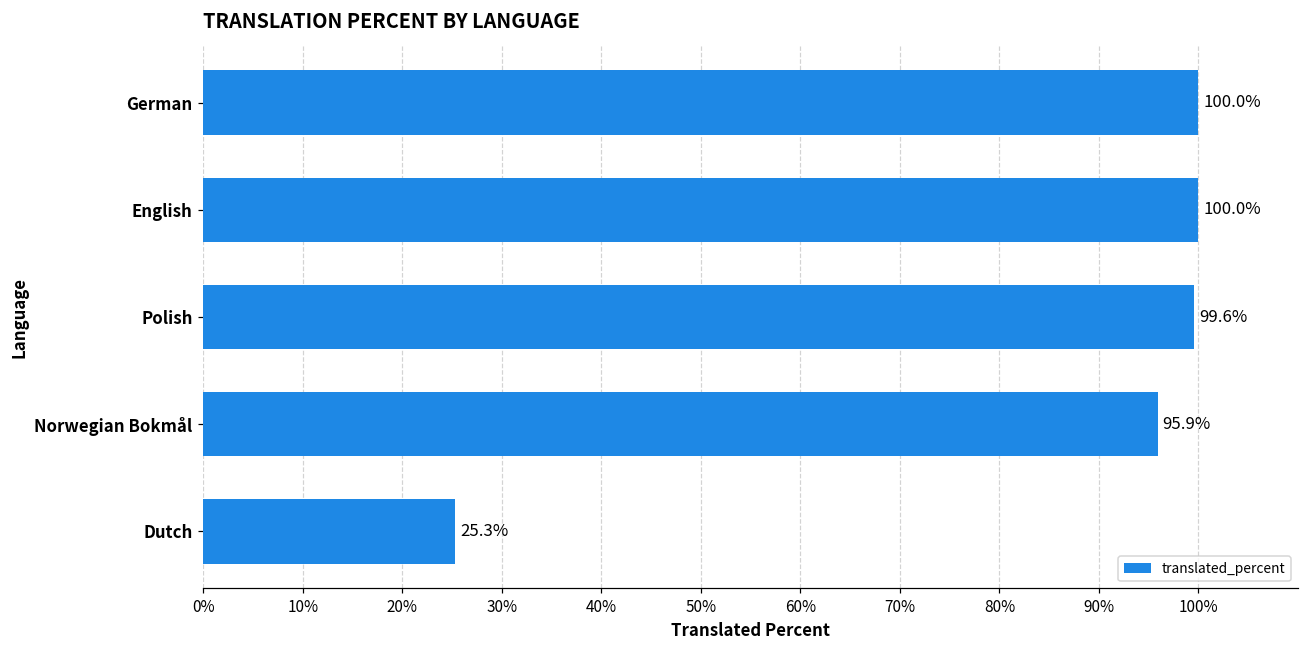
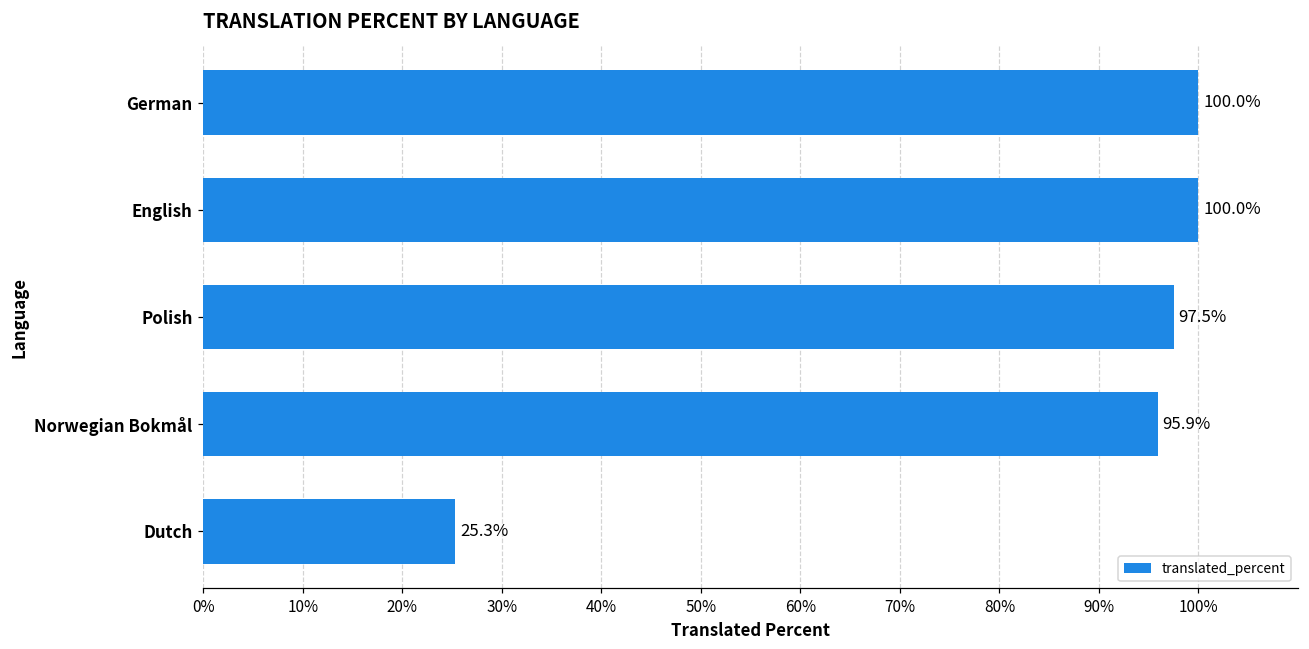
Polish: 99.6% -> 97.5%
